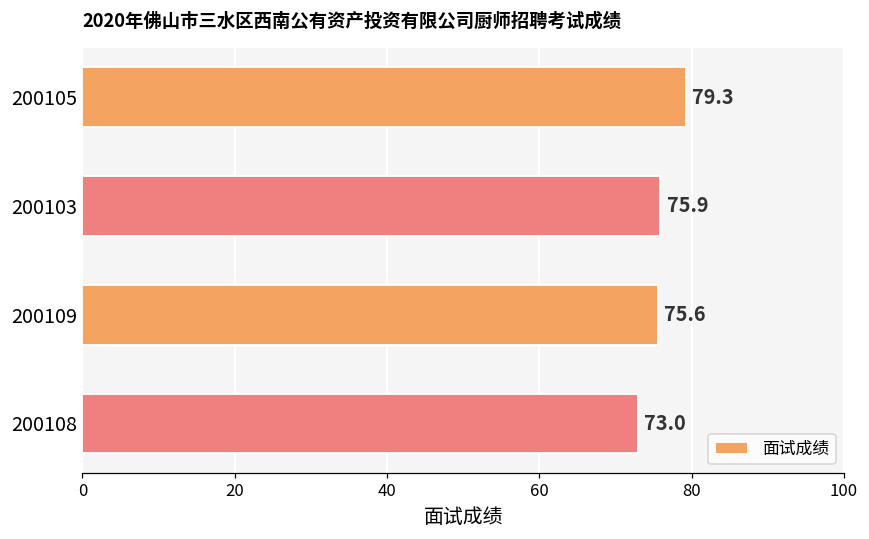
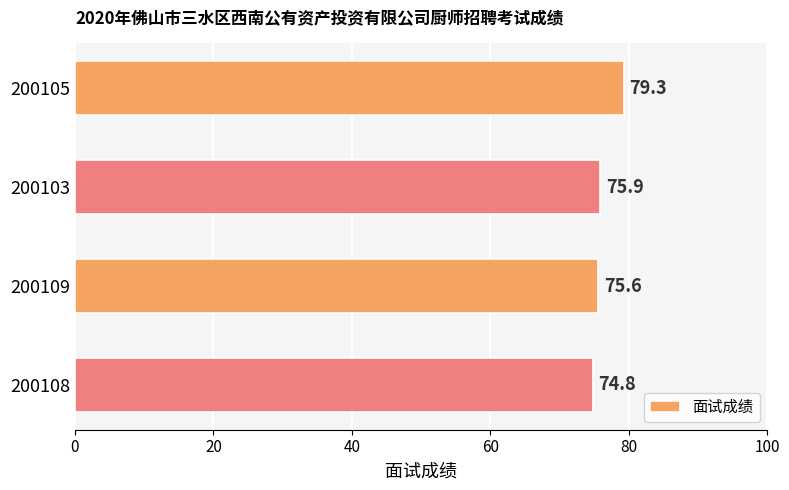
200108: 73.0 -> 74.8
